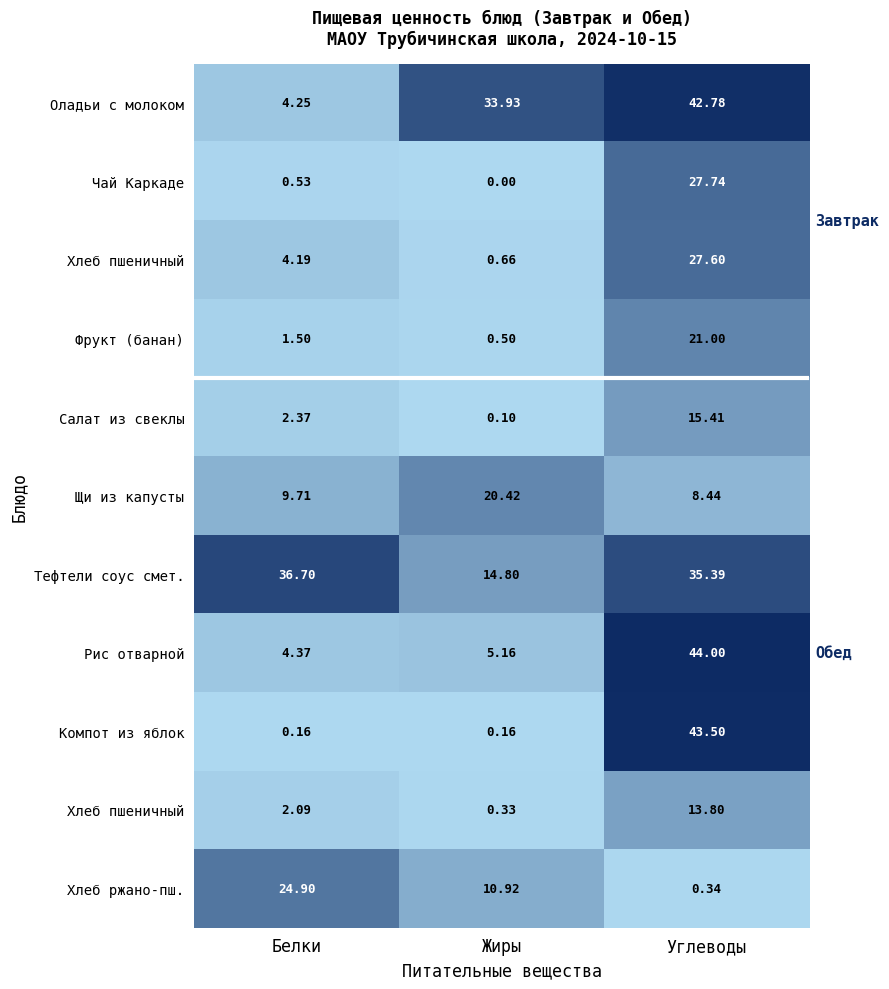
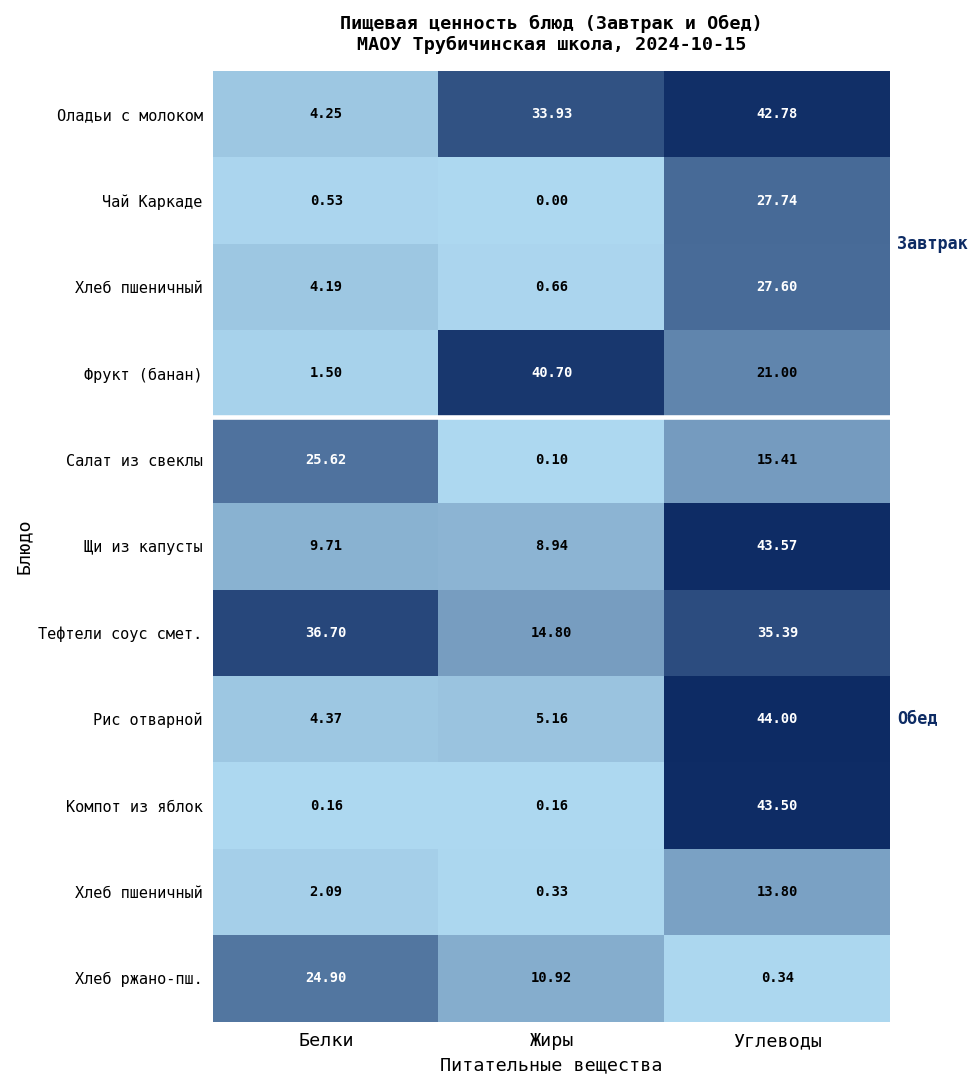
Фрукт (банан), Жиры: 0.50 -> 40.70
Салат из свеклы, Белки: 2.37 -> 25.62
Щи из капусты, Жиры: 20.42 -> 8.94
Щи из капусты, Углеводы: 8.44 -> 43.57
